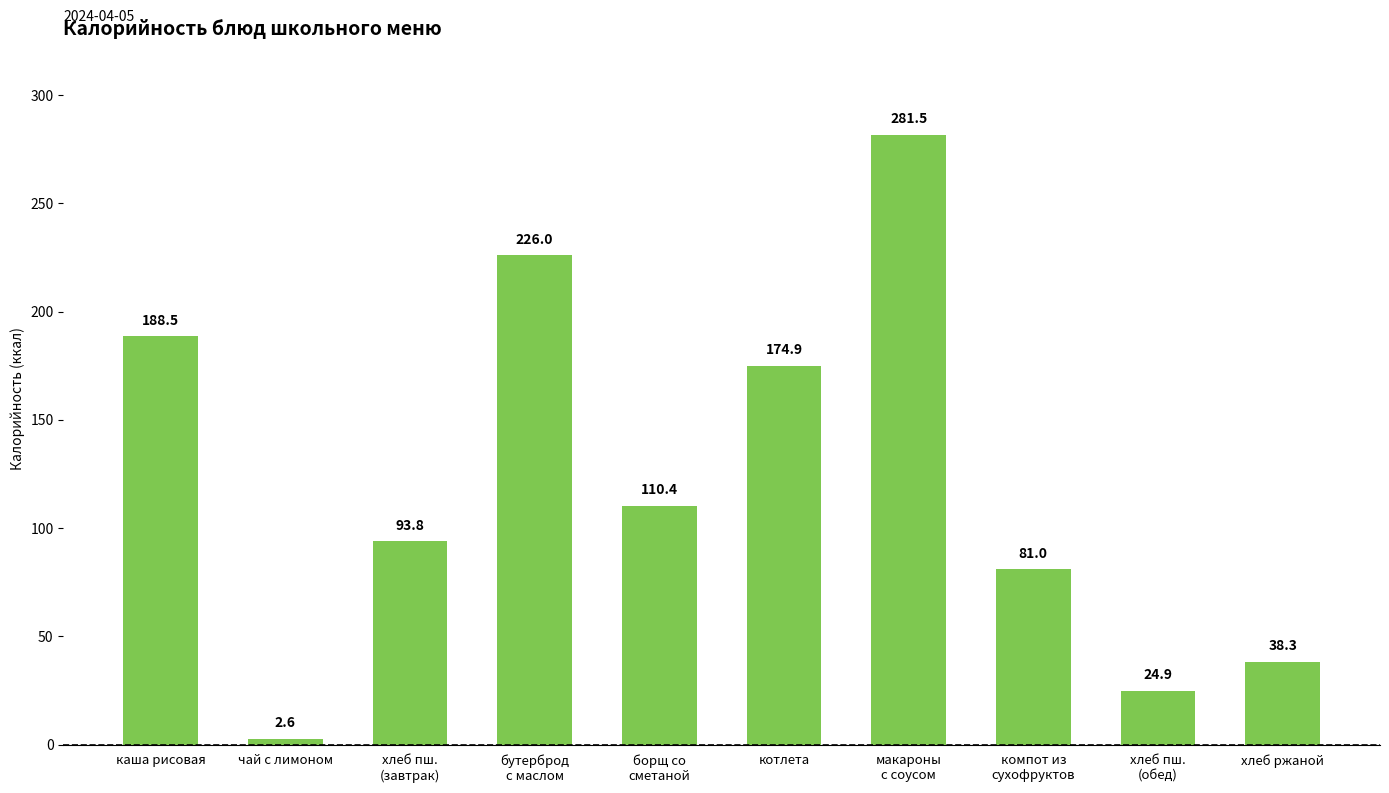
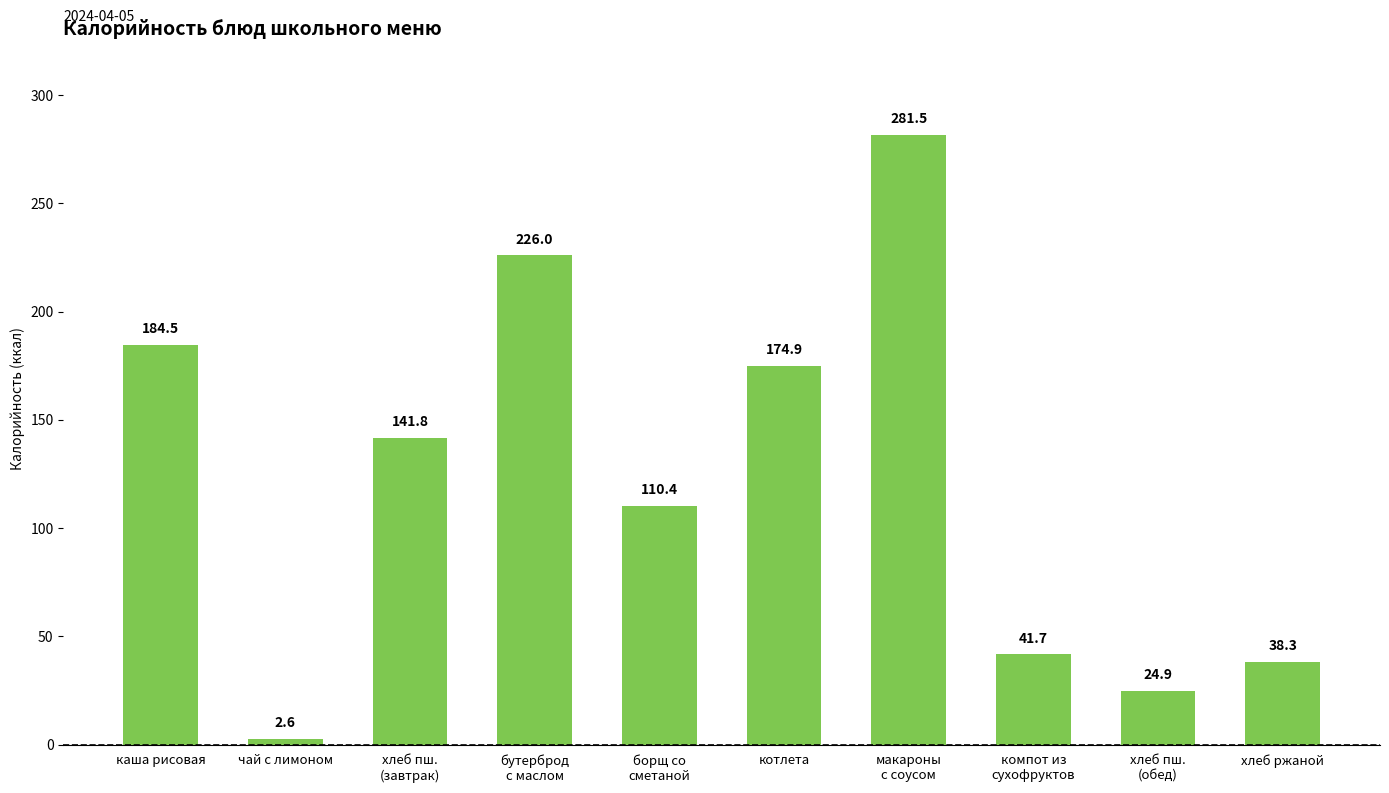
каша рисовая: 188.5 -> 184.5
хлеб пш. (завтрак): 93.8 -> 141.8
компот из сухофруктов: 81.0 -> 41.7
